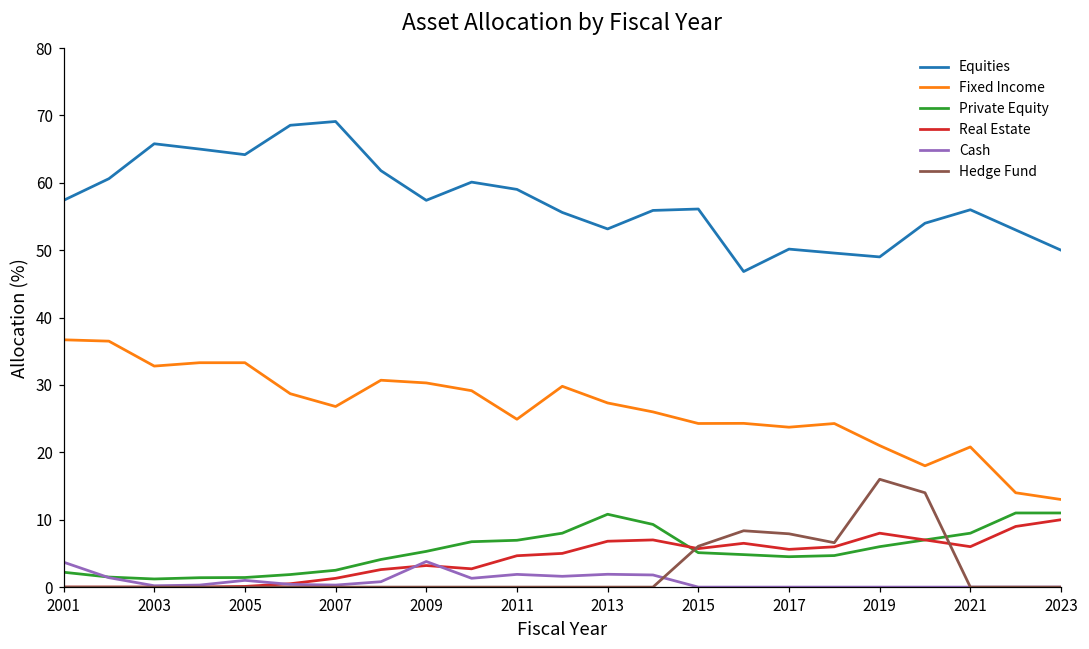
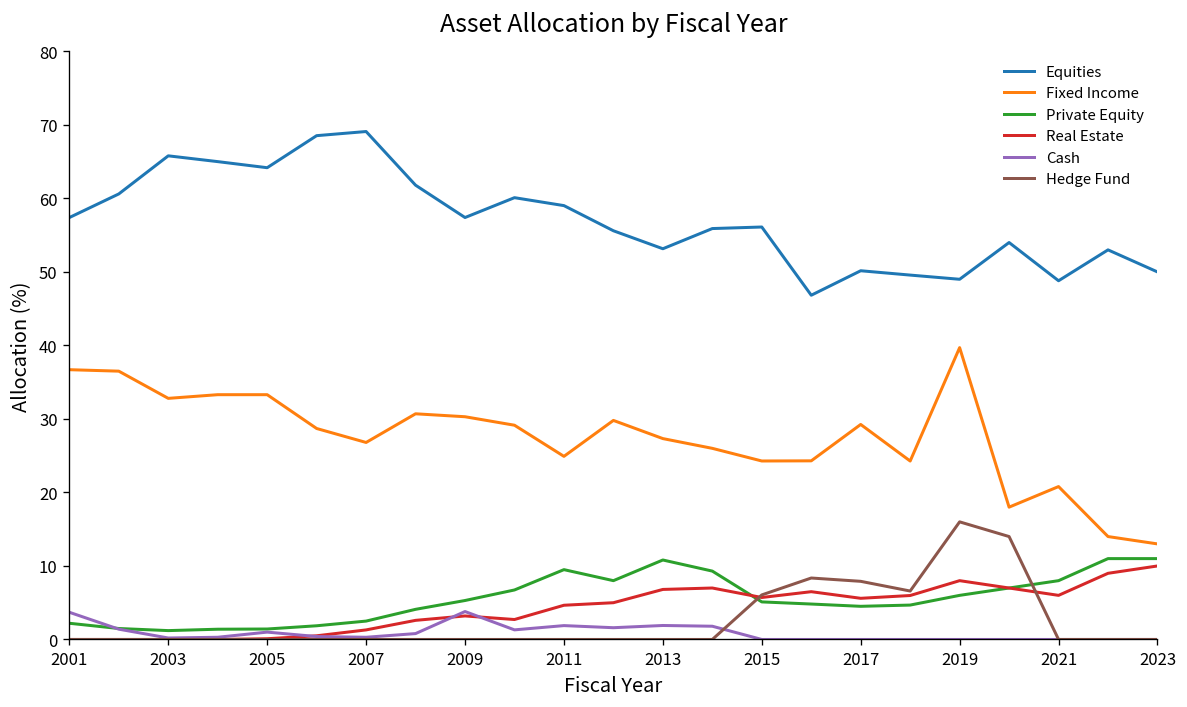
Private Equity, 2011: 7 -> 9
Fixed Income, 2017: 24 -> 29
Fixed Income, 2019: 21 -> 40
Equities, 2021: 56 -> 49
